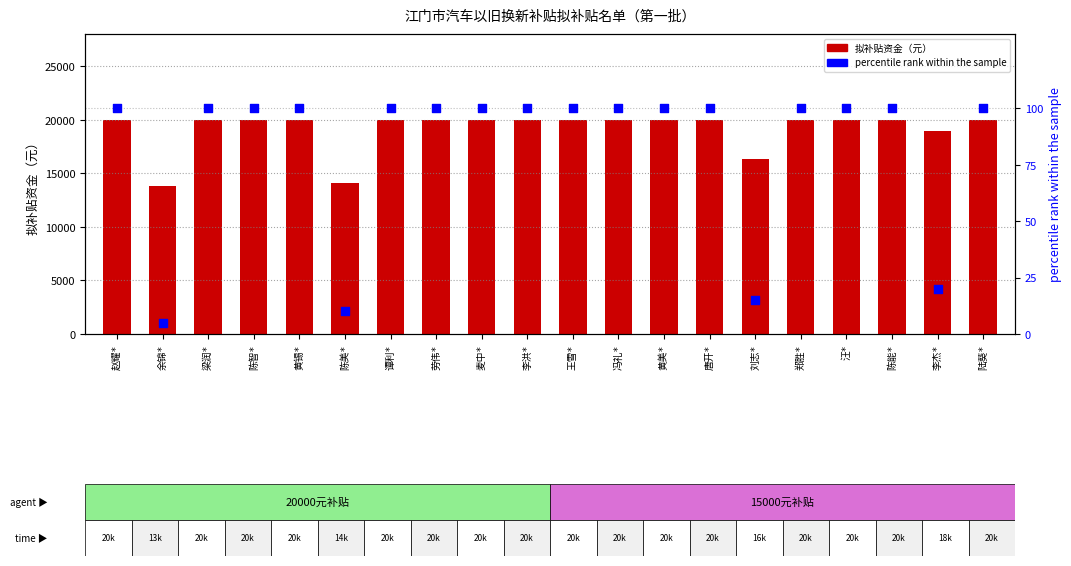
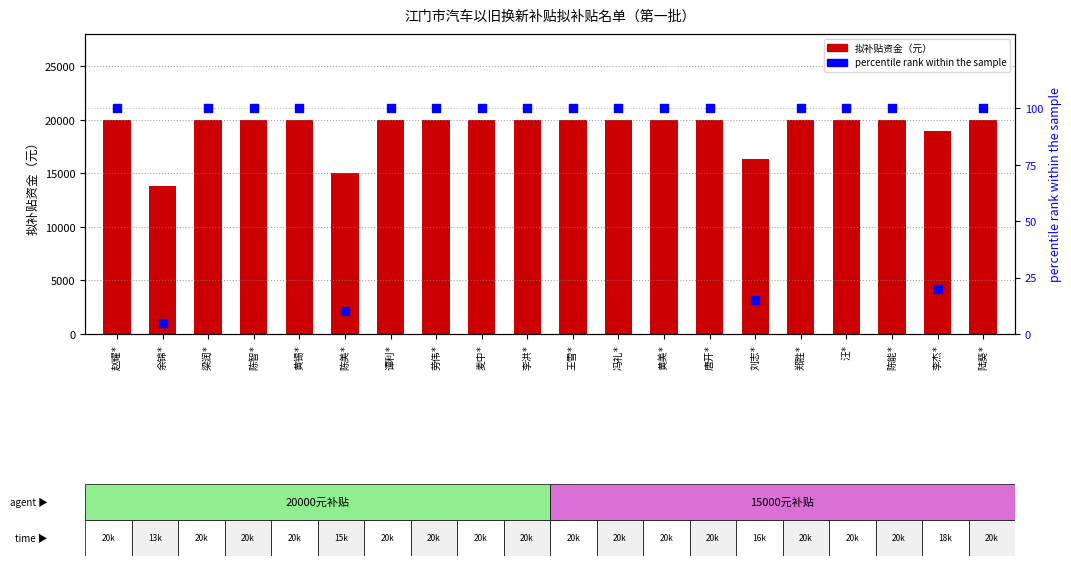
拟补贴资金（元）, 陈美*: 14k -> 15k
